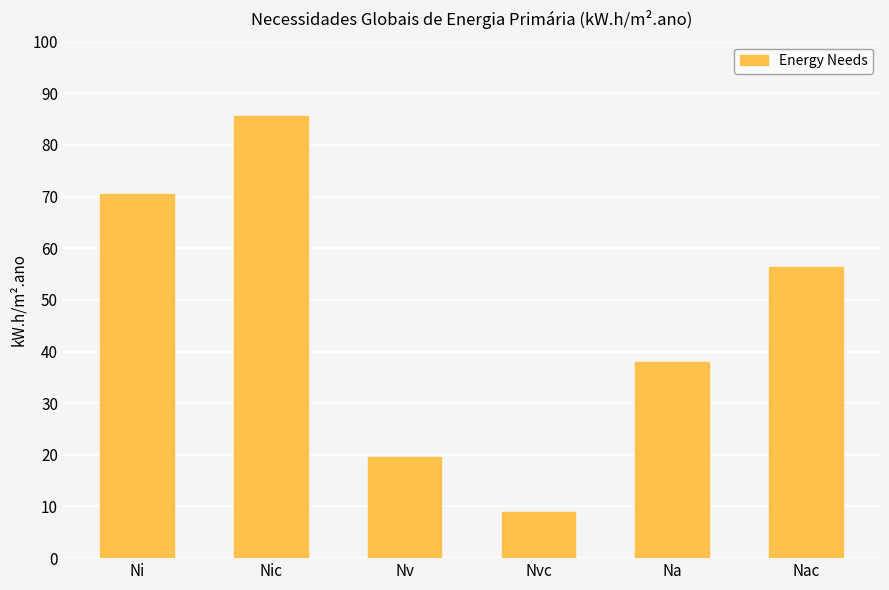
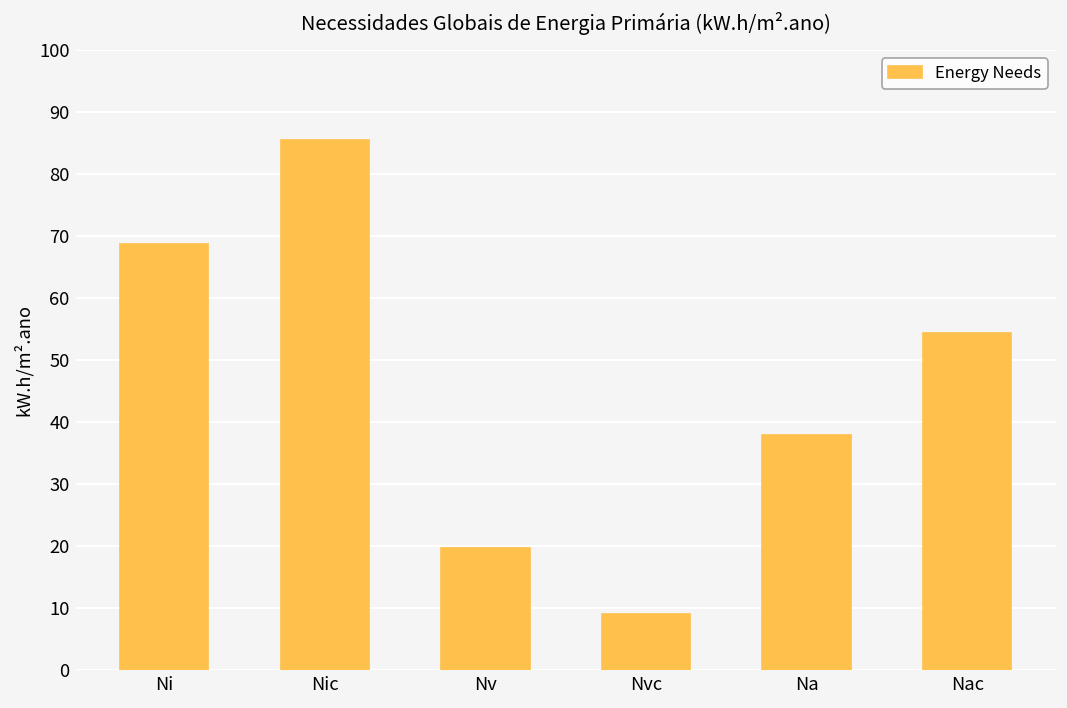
Ni: 70 -> 69
Nac: 56 -> 54
